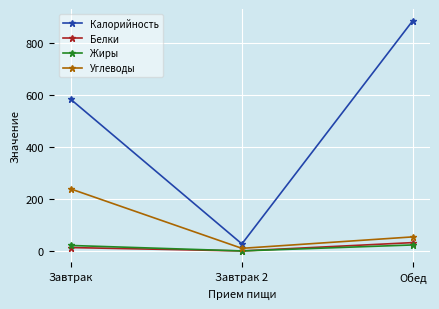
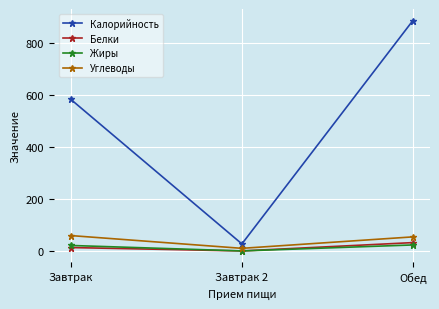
Углеводы, Завтрак: 240 -> 60
